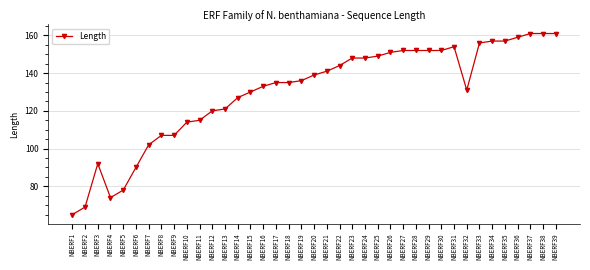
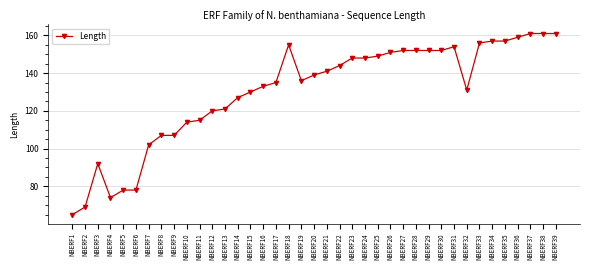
NBERF6: 90 -> 78
NBERF18: 135 -> 155
